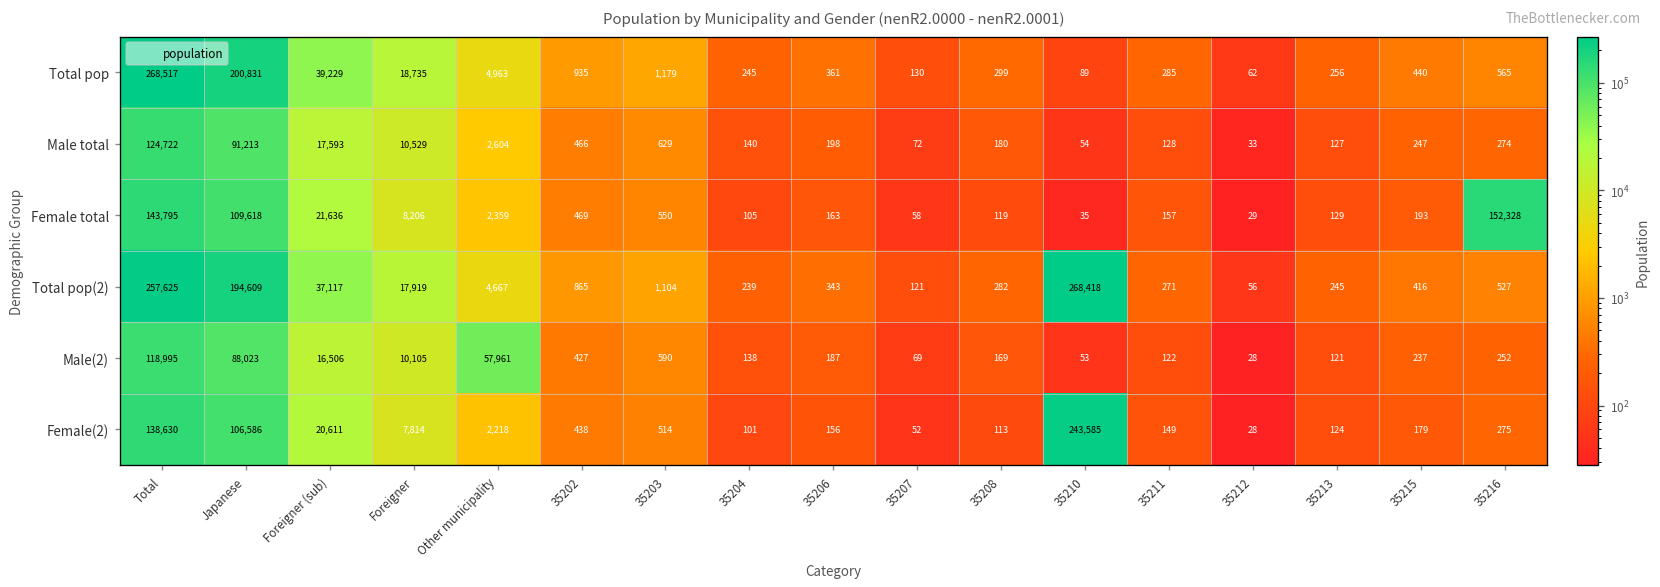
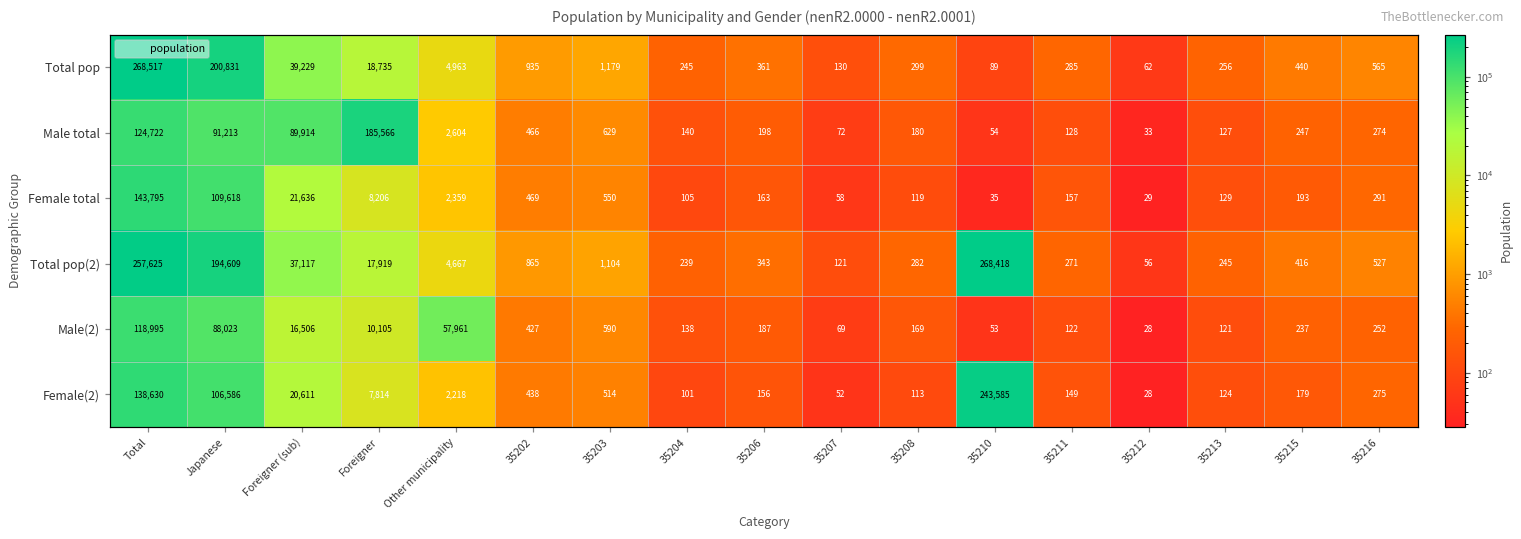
Male total, Foreigner (sub): 17,593 -> 89,914
Male total, Foreigner: 10,529 -> 185,566
Female total, 35216: 152,328 -> 291
